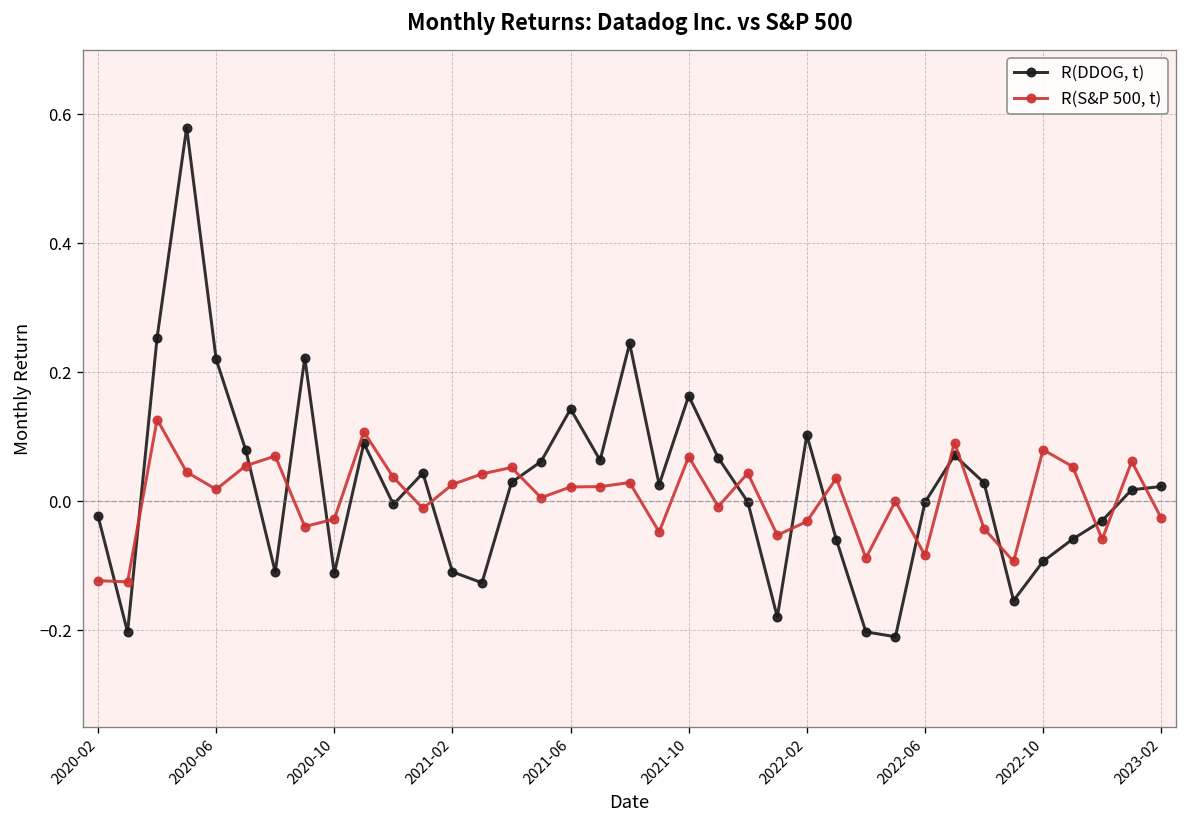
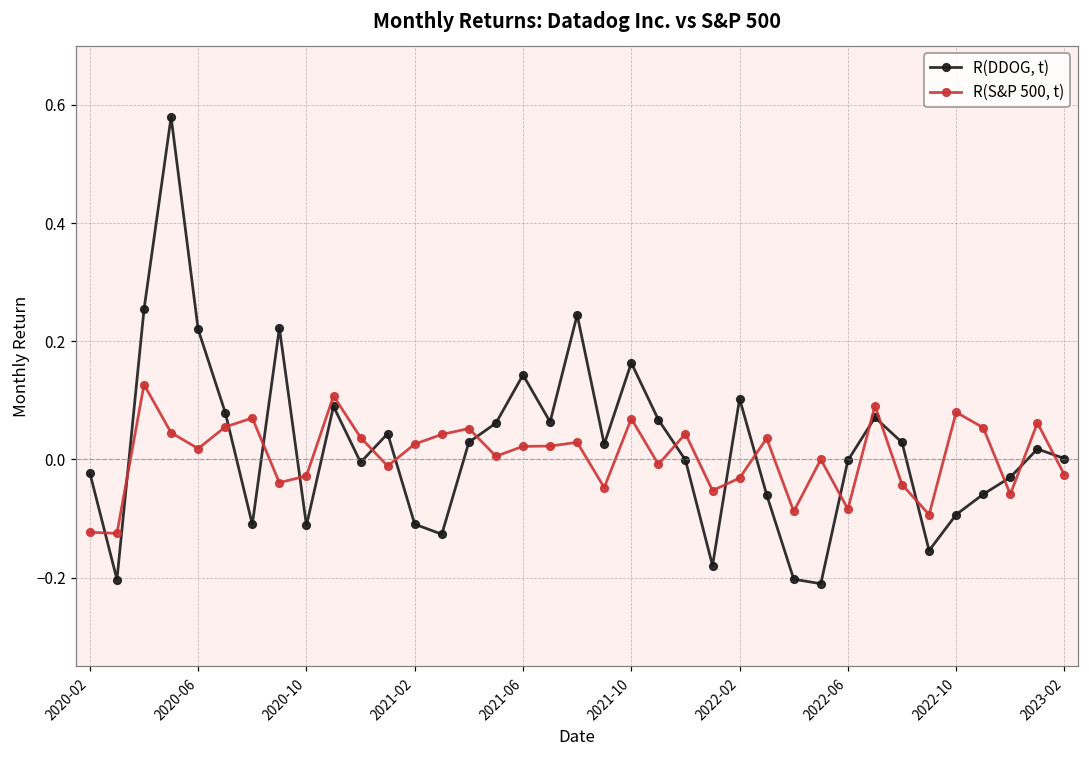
R(DDOG, t), 2023-02: 0.02 -> 0.00
